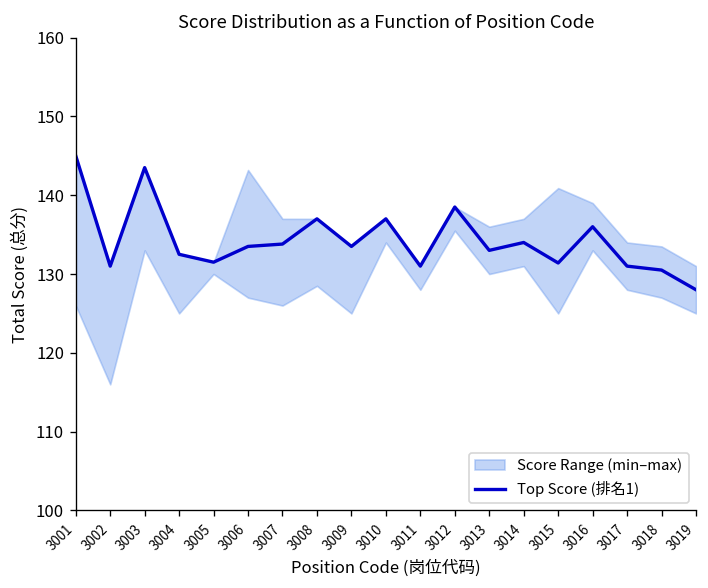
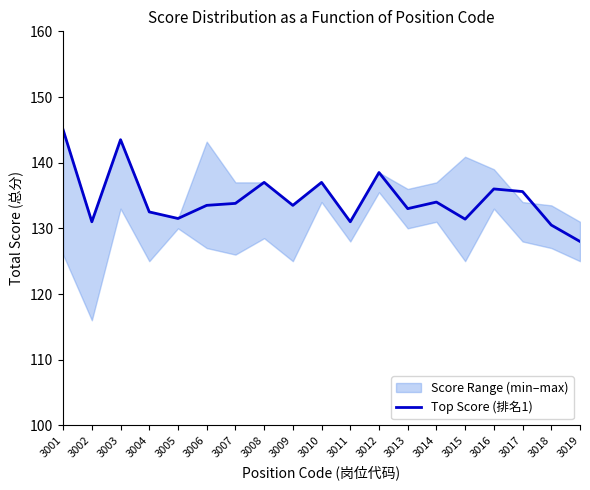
Top Score (排名1), 3017: 131 -> 136
